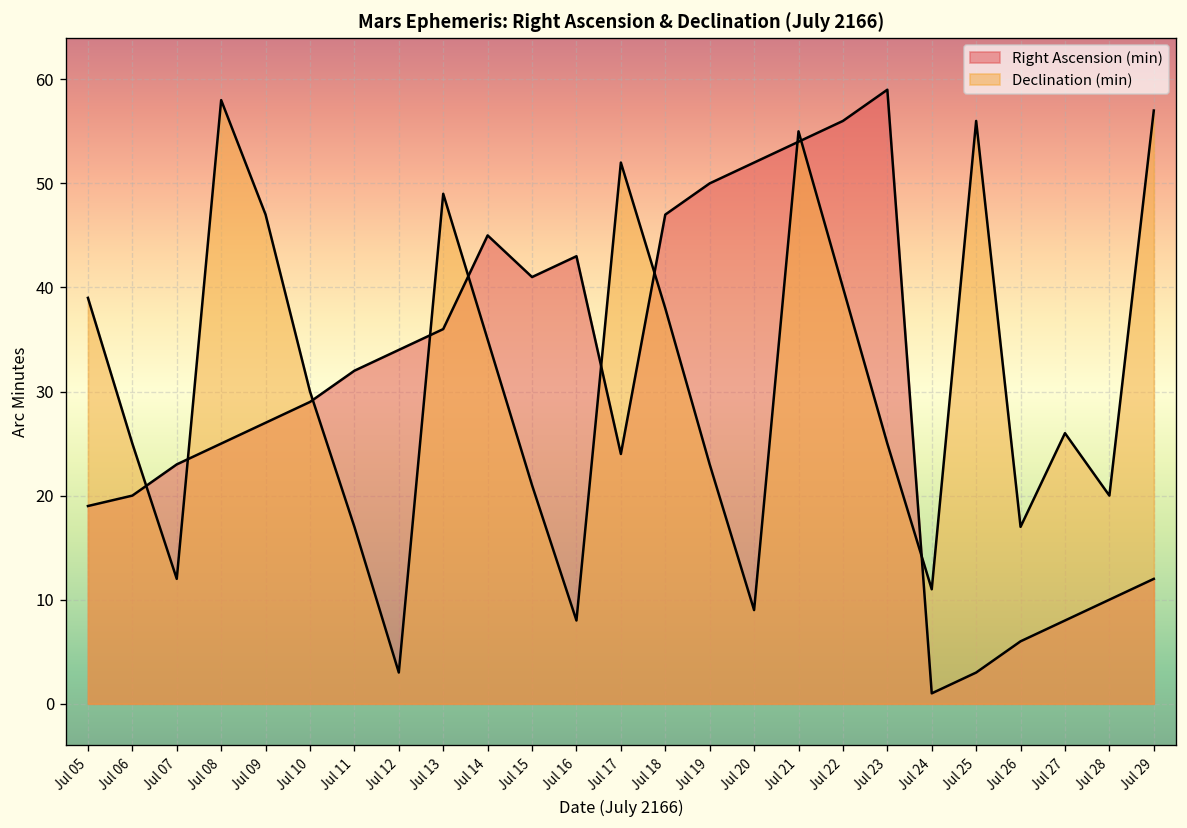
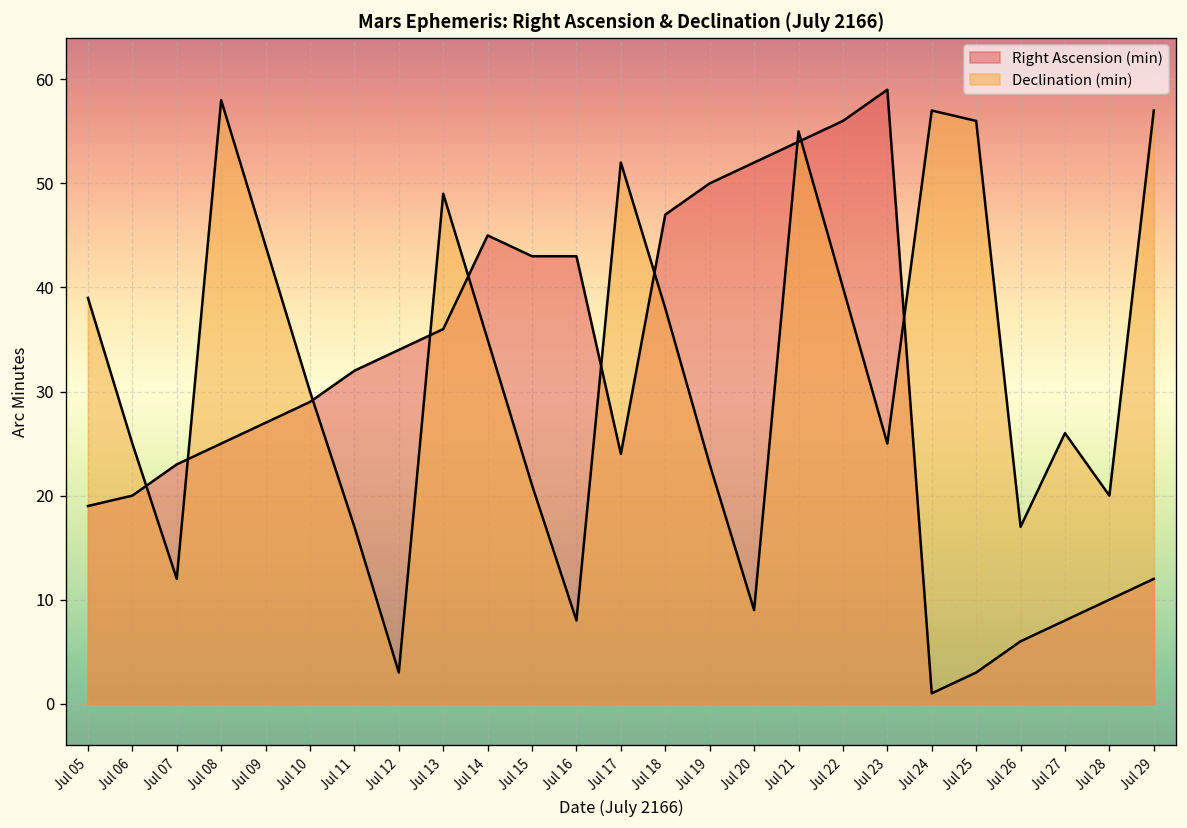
Declination (min), Jul 09: 47 -> 44
Right Ascension (min), Jul 15: 41 -> 43
Declination (min), Jul 24: 11 -> 57
